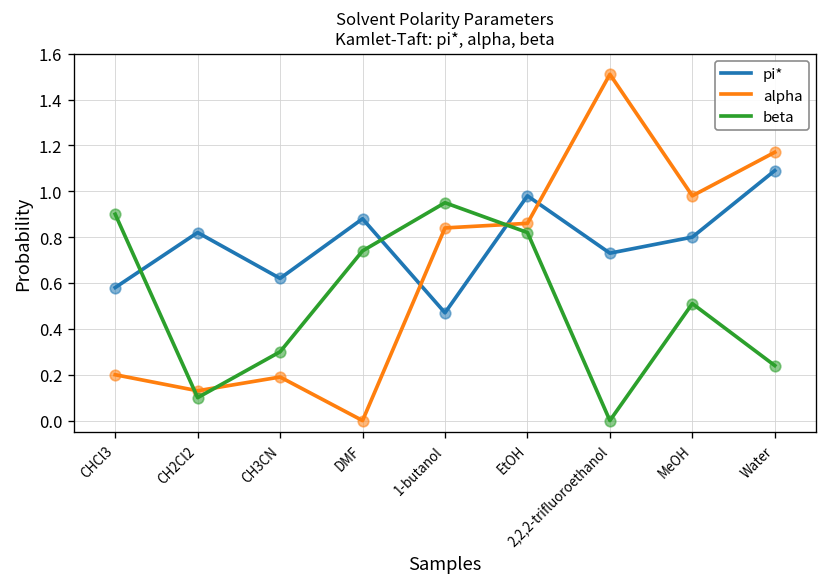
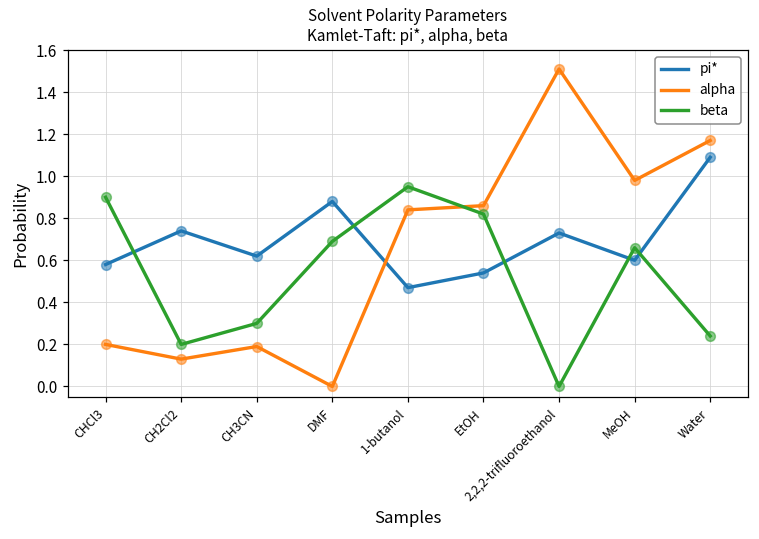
pi*, CH2Cl2: 0.82 -> 0.74
beta, CH2Cl2: 0.1 -> 0.2
beta, DMF: 0.74 -> 0.69
pi*, EtOH: 0.98 -> 0.54
pi*, MeOH: 0.8 -> 0.6
beta, MeOH: 0.51 -> 0.66
